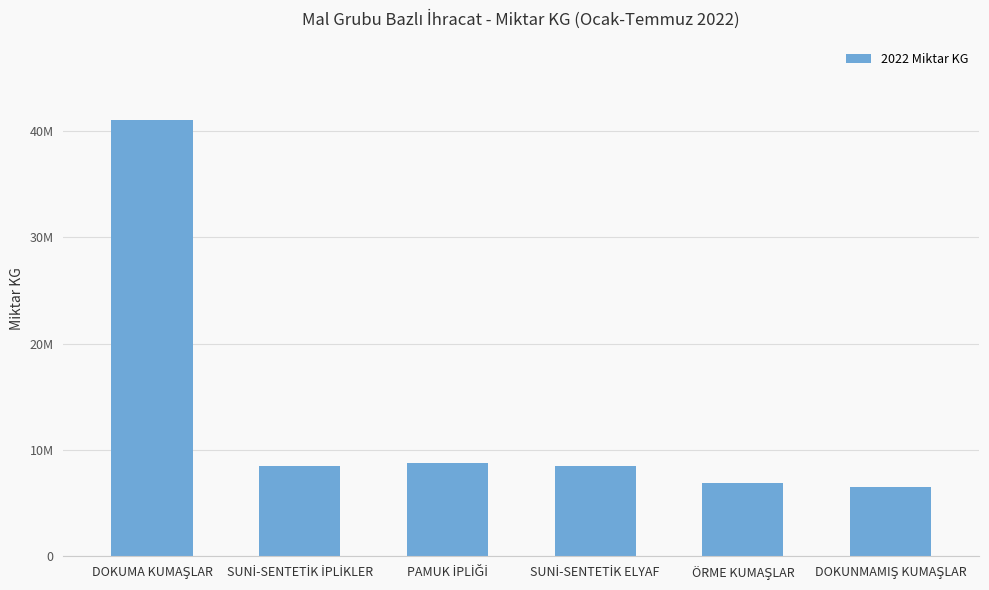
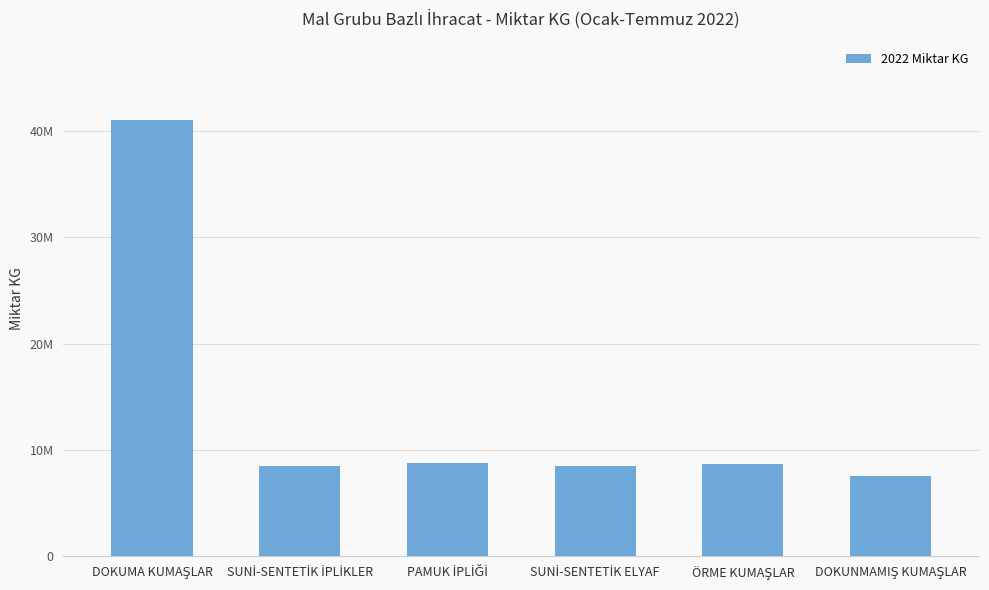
ÖRME KUMAŞLAR: 6900000 -> 8700000
DOKUNMAMIŞ KUMAŞLAR: 6600000 -> 7600000
